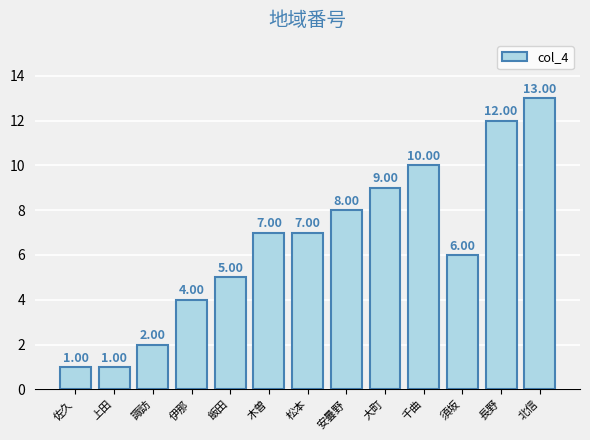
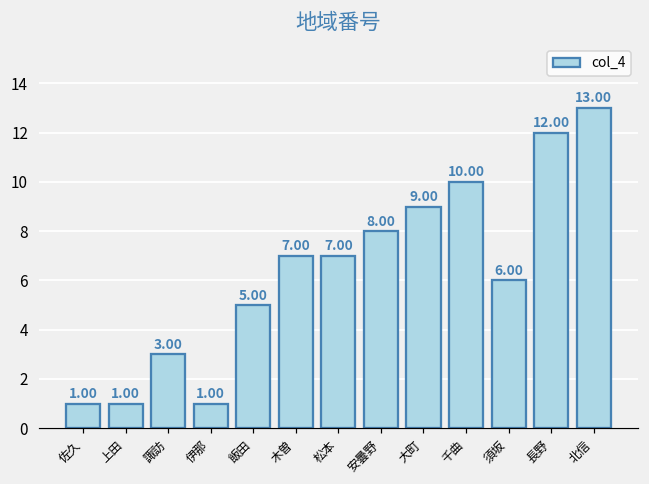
諏訪: 2.00 -> 3.00
伊那: 4.00 -> 1.00
